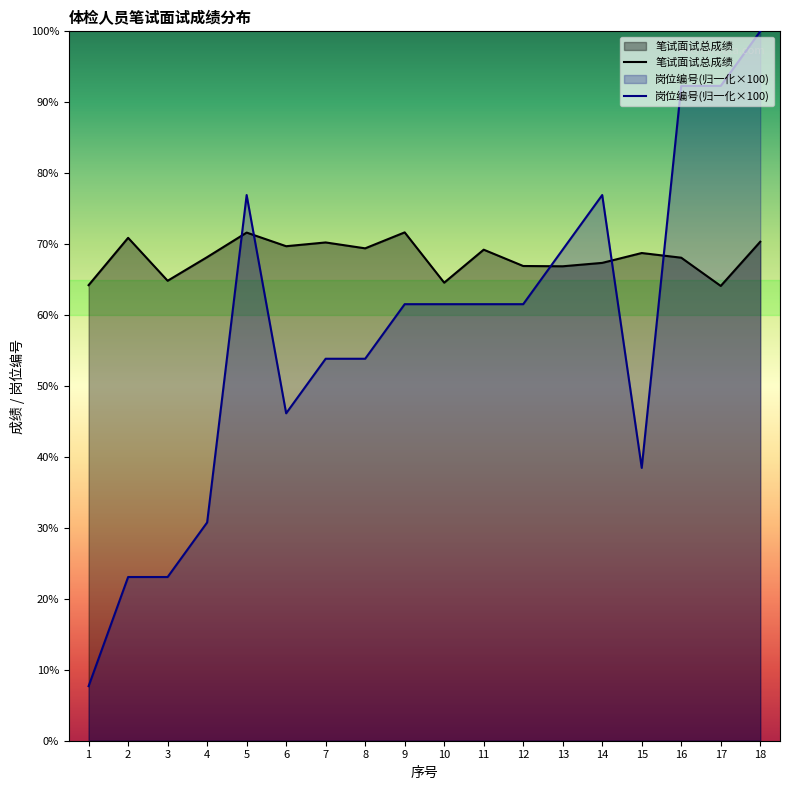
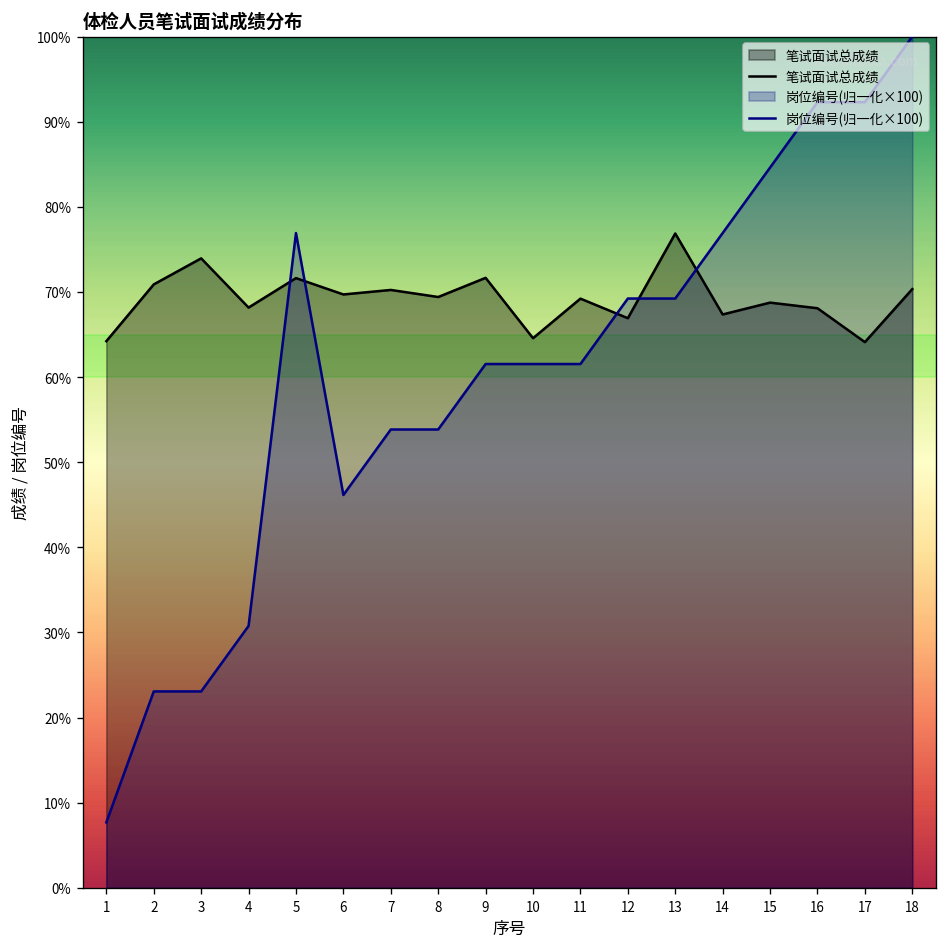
笔试面试总成绩, 3: 65% -> 74%
岗位编号(归一化×100), 12: 62% -> 69%
笔试面试总成绩, 13: 67% -> 77%
岗位编号(归一化×100), 15: 38% -> 85%
